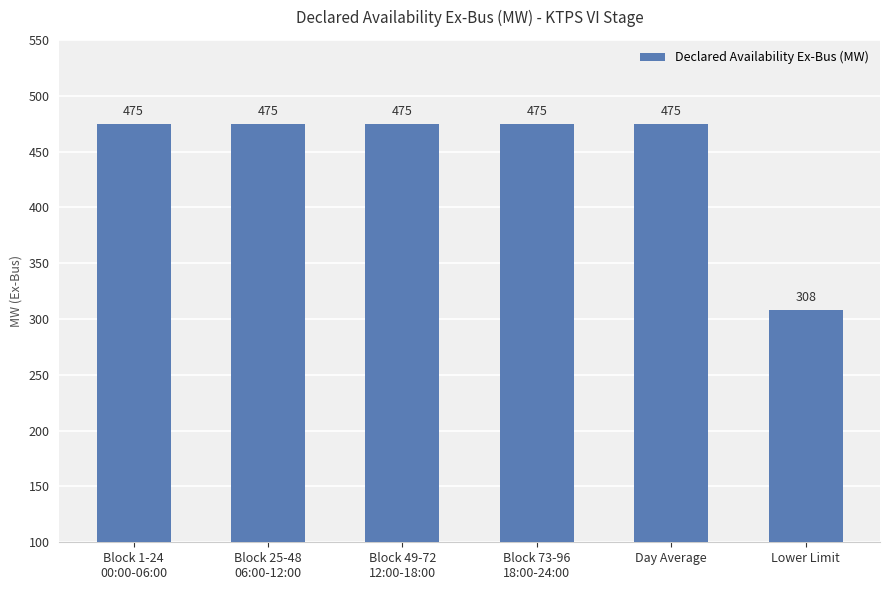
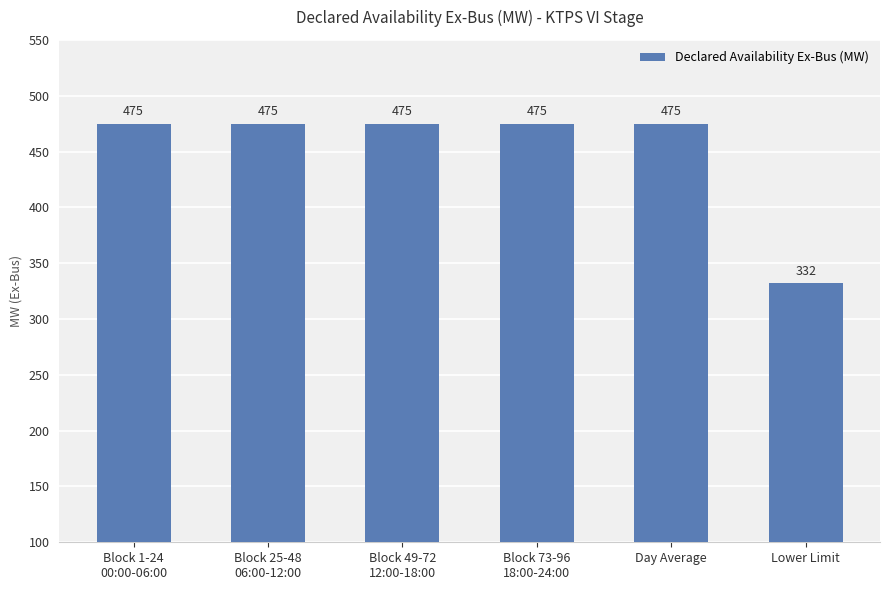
Lower Limit: 308 -> 332
